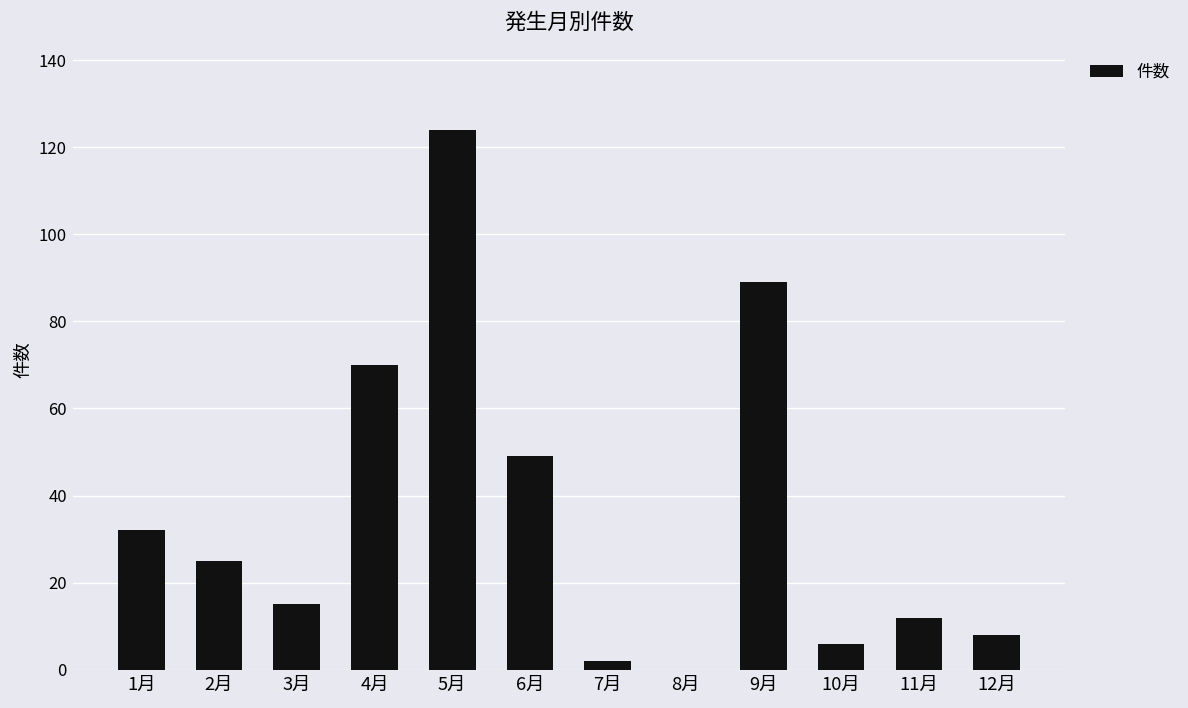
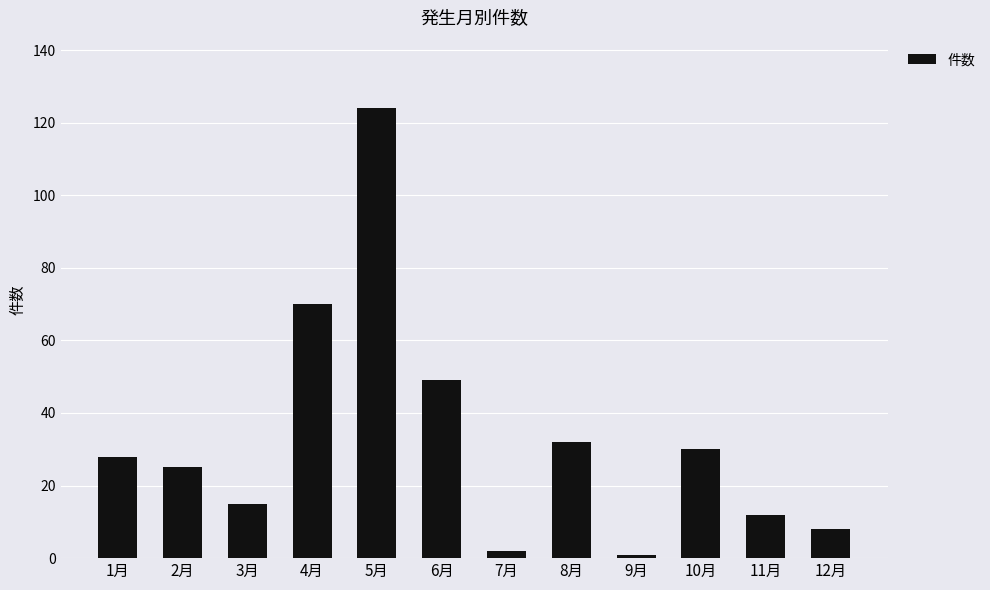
1月: 32 -> 28
8月: 0 -> 32
9月: 89 -> 1
10月: 6 -> 30
